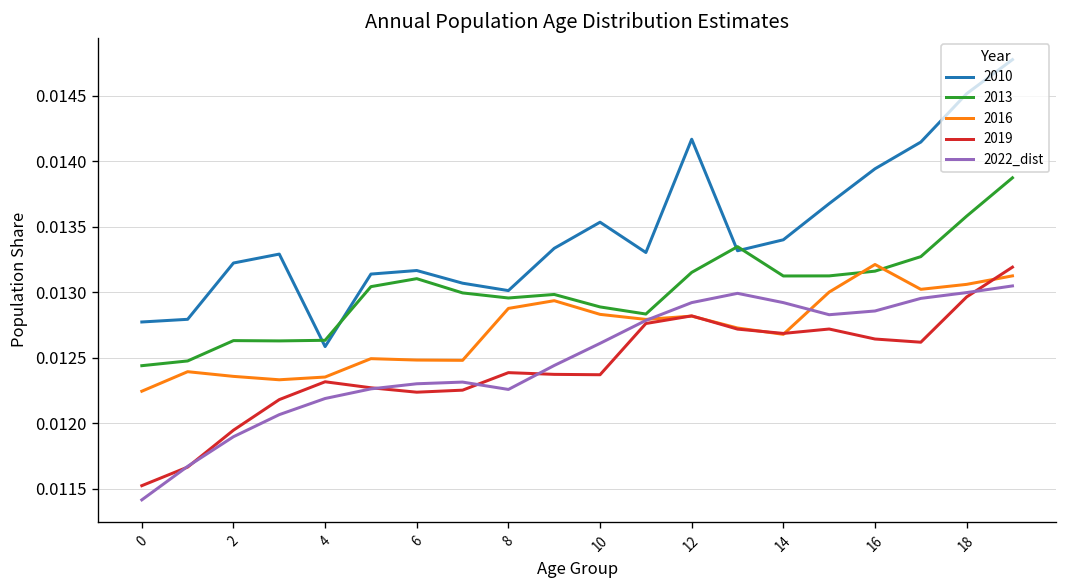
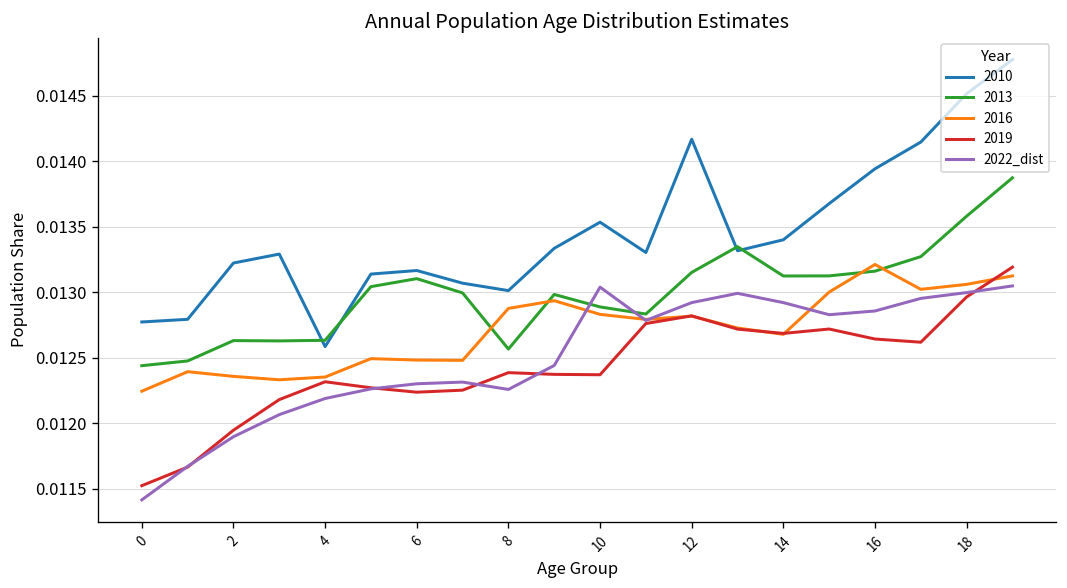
2013, 8: 0.01296 -> 0.01257
2022_dist, 10: 0.01261 -> 0.01304
